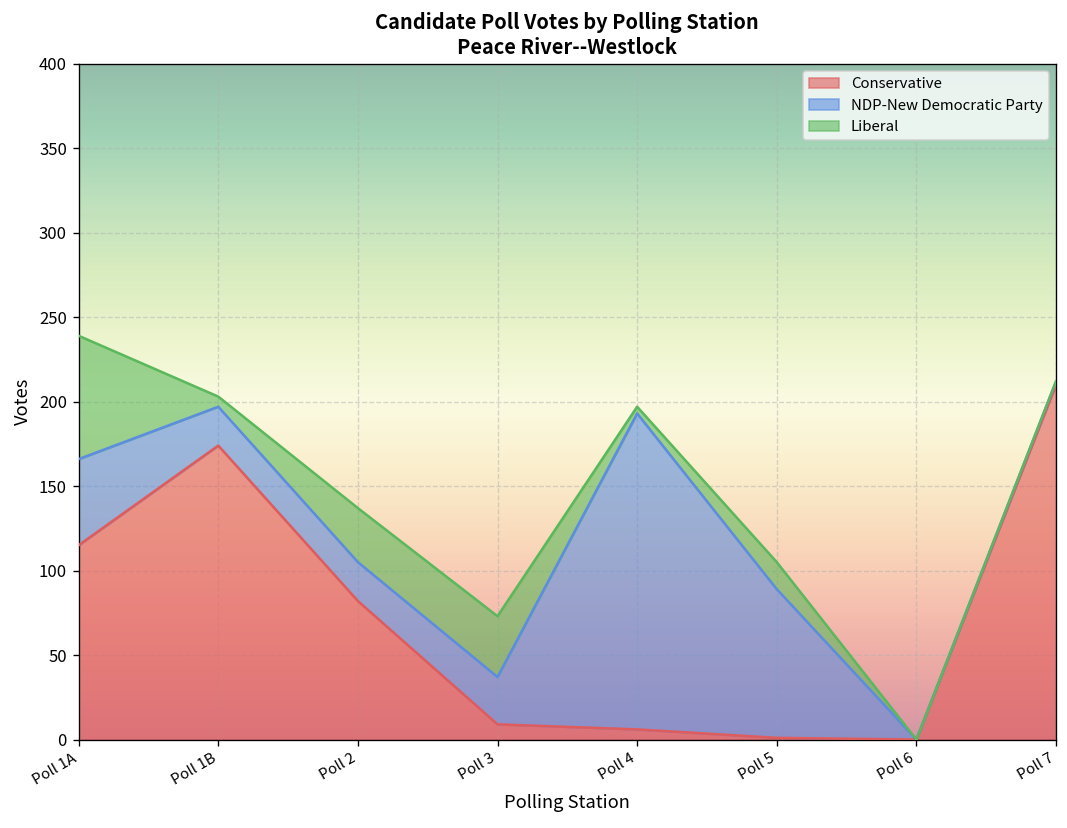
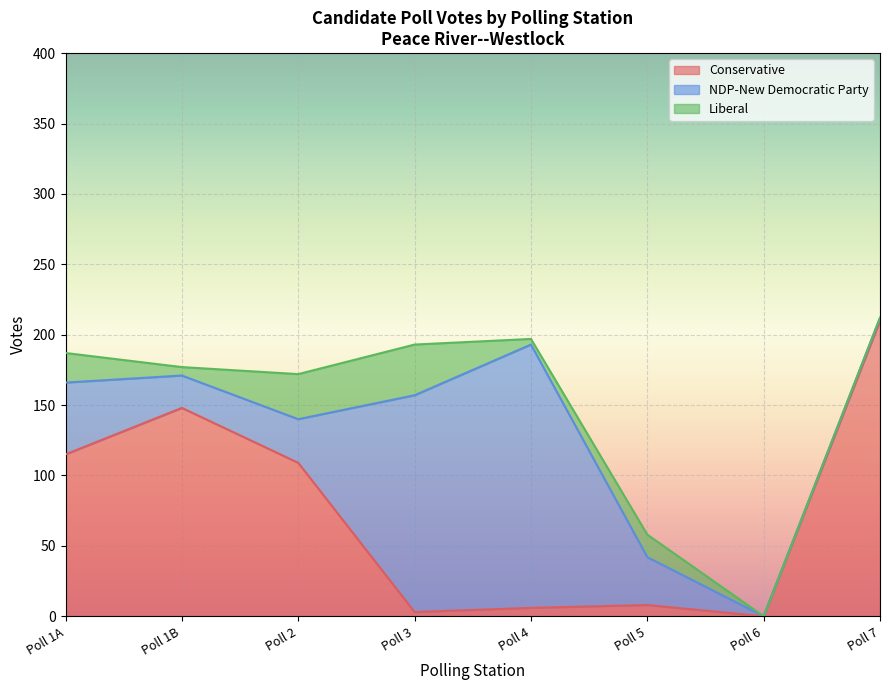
Liberal, Poll 1A: 73 -> 21
Conservative, Poll 1B: 174 -> 148
Conservative, Poll 2: 82 -> 109
NDP-New Democratic Party, Poll 2: 23 -> 31
Conservative, Poll 3: 9 -> 3
NDP-New Democratic Party, Poll 3: 28 -> 154
Conservative, Poll 5: 1 -> 8
NDP-New Democratic Party, Poll 5: 88 -> 34
